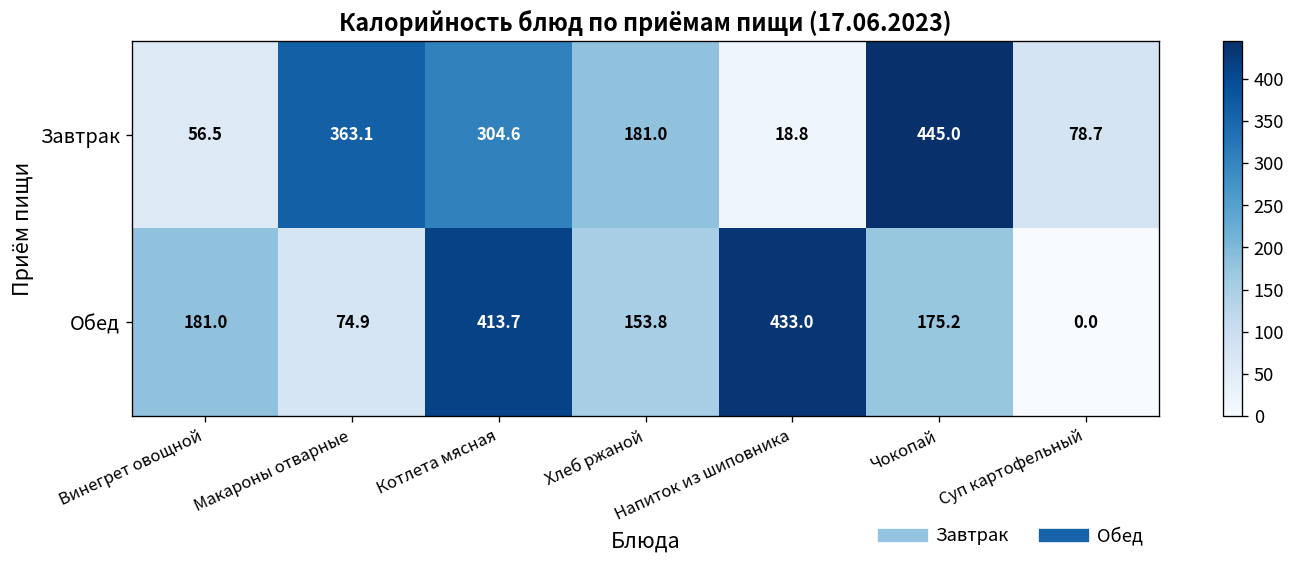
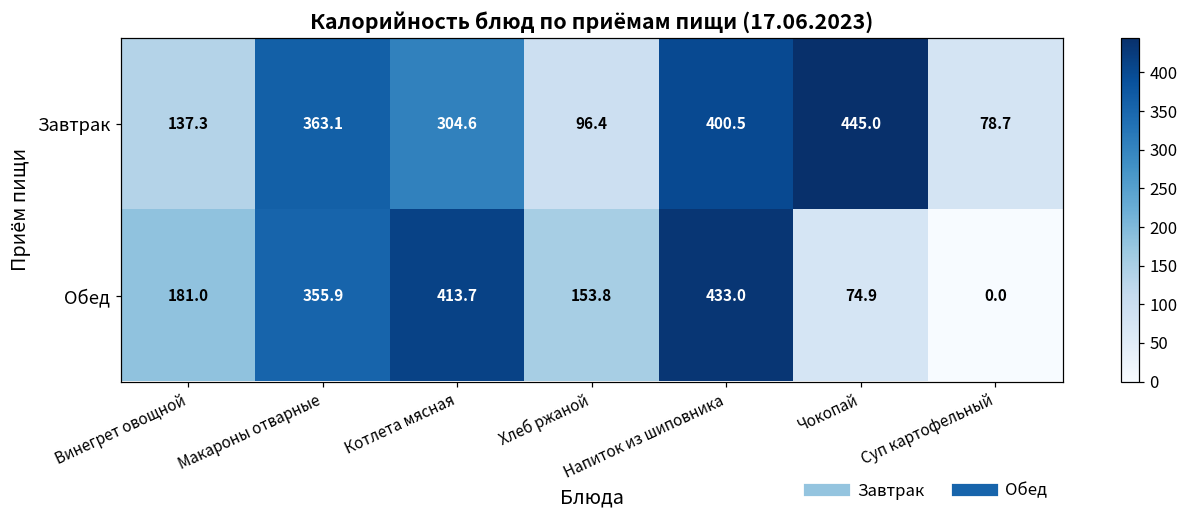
Завтрак, Винегрет овощной: 56.5 -> 137.3
Завтрак, Хлеб ржаной: 181.0 -> 96.4
Завтрак, Напиток из шиповника: 18.8 -> 400.5
Обед, Макароны отварные: 74.9 -> 355.9
Обед, Чокопай: 175.2 -> 74.9
